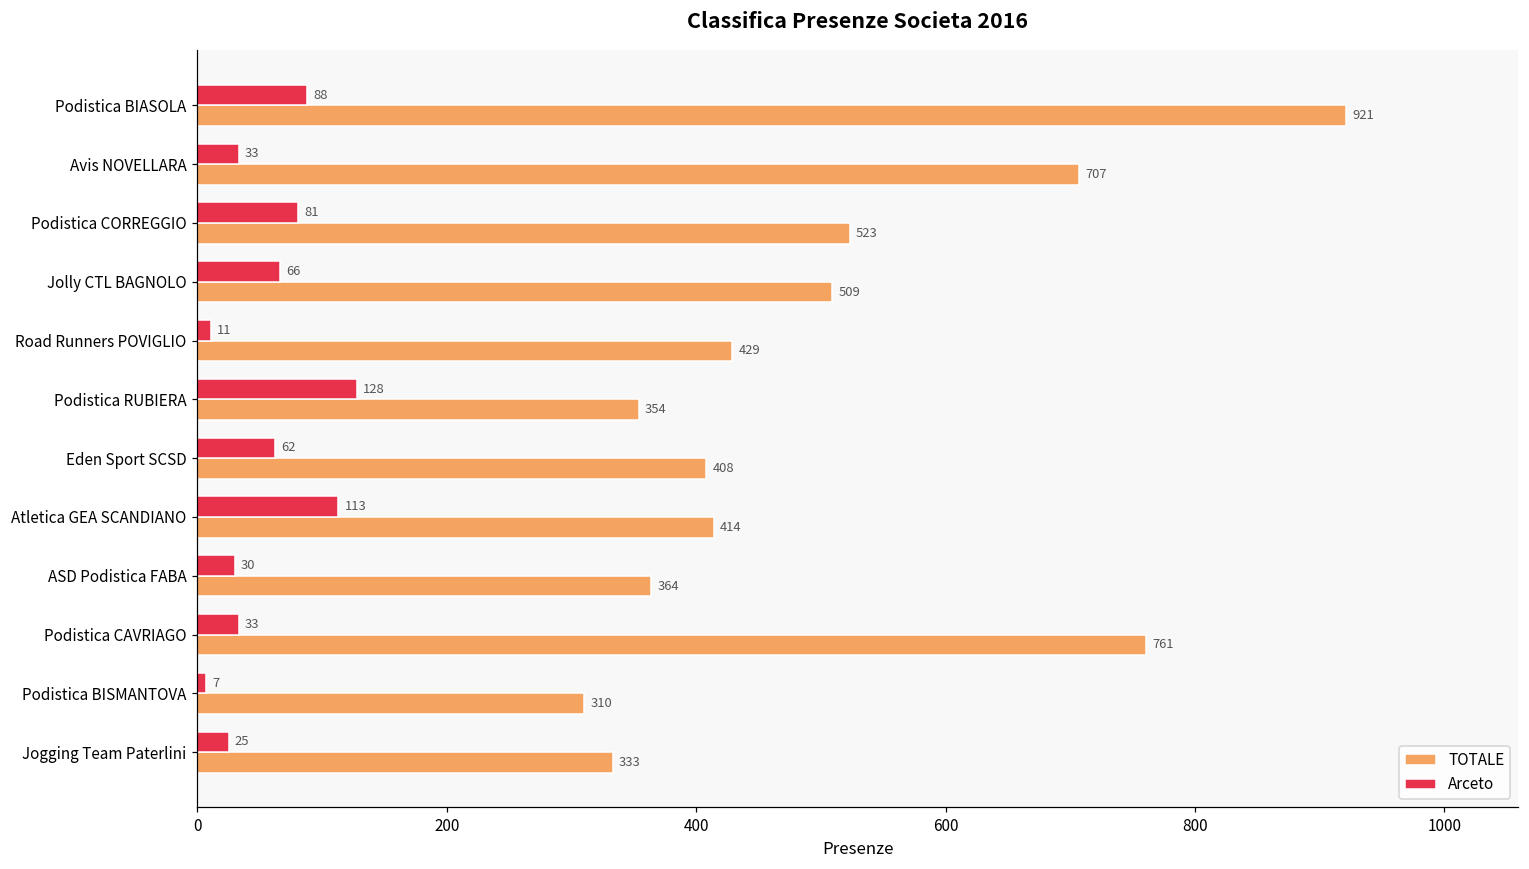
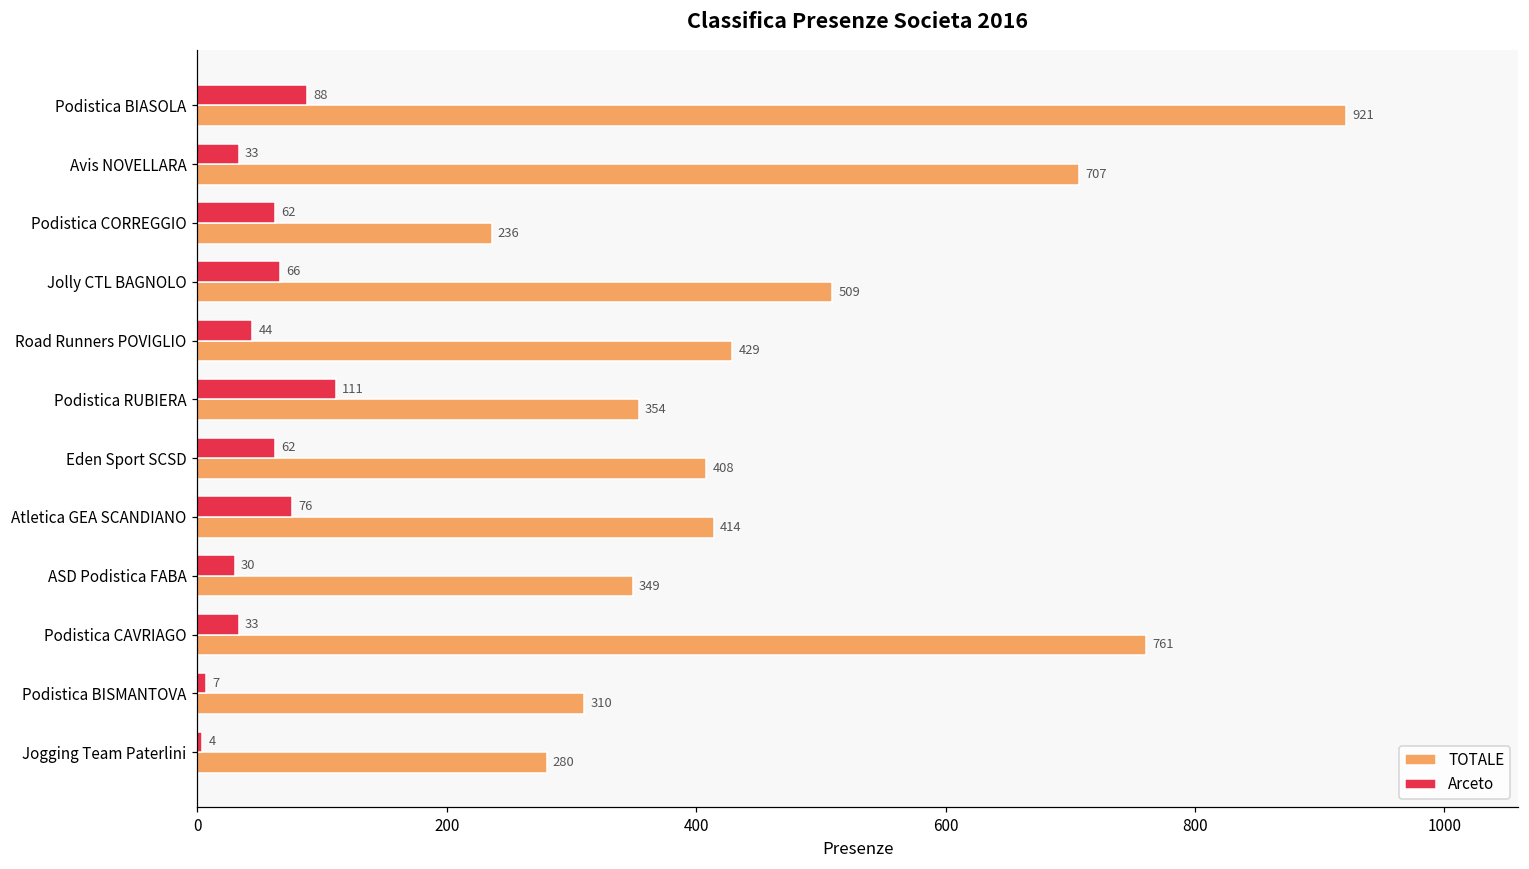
Arceto, Podistica CORREGGIO: 81 -> 62
TOTALE, Podistica CORREGGIO: 523 -> 236
Arceto, Road Runners POVIGLIO: 11 -> 44
Arceto, Podistica RUBIERA: 128 -> 111
Arceto, Atletica GEA SCANDIANO: 113 -> 76
TOTALE, ASD Podistica FABA: 364 -> 349
Arceto, Jogging Team Paterlini: 25 -> 4
TOTALE, Jogging Team Paterlini: 333 -> 280
